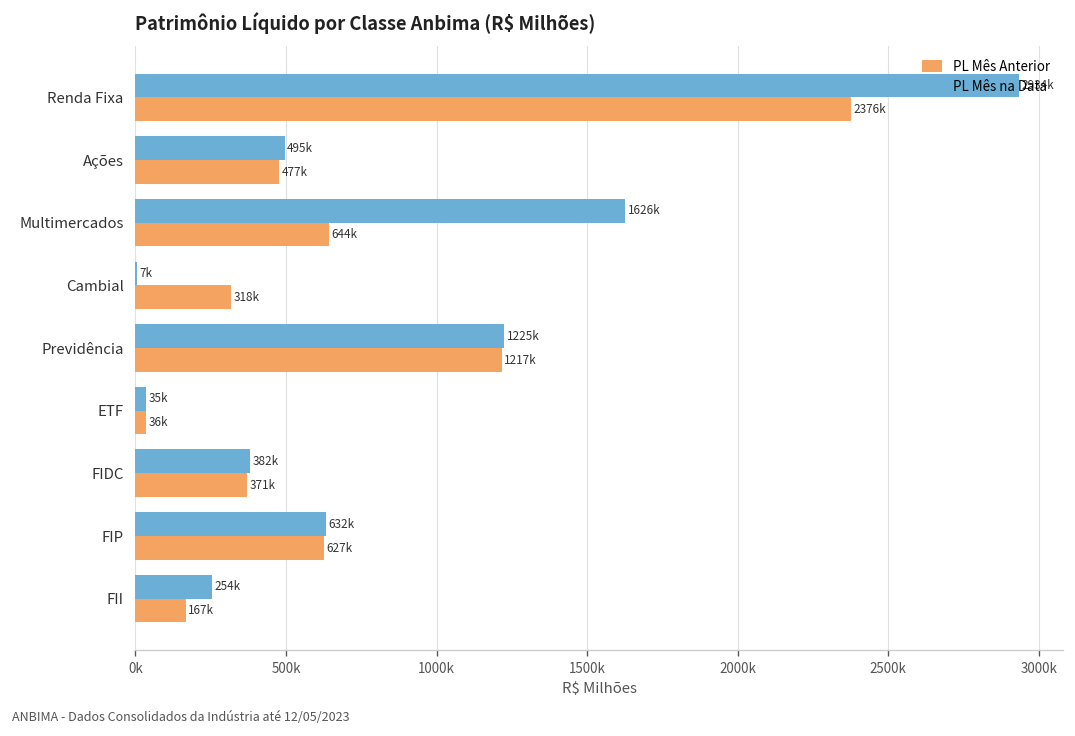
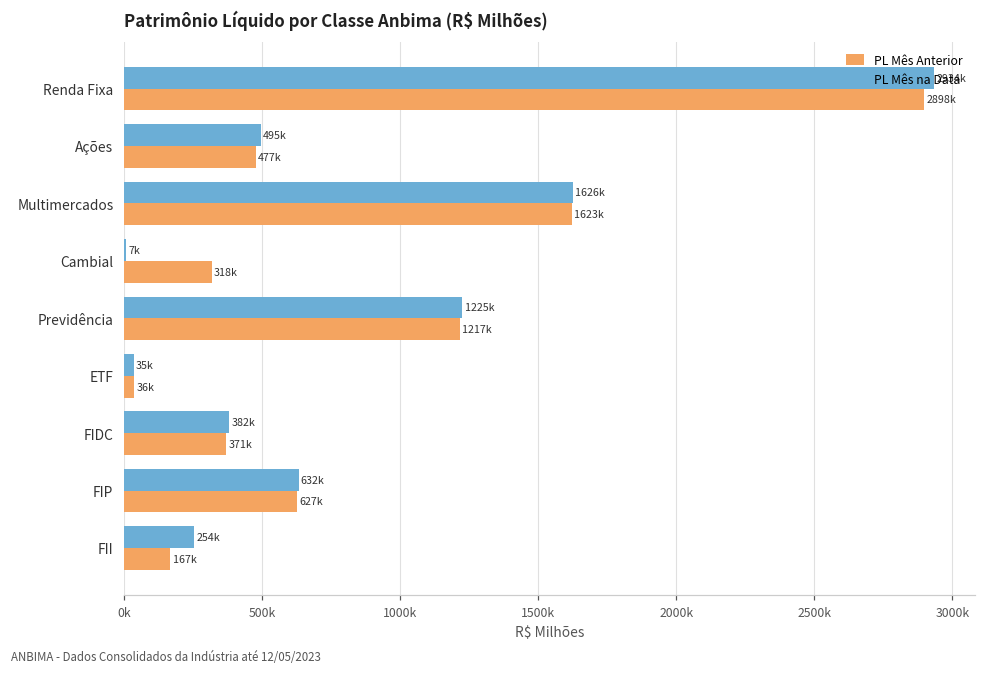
PL Mês Anterior, Renda Fixa: 2376k -> 2898k
PL Mês Anterior, Multimercados: 644k -> 1623k
